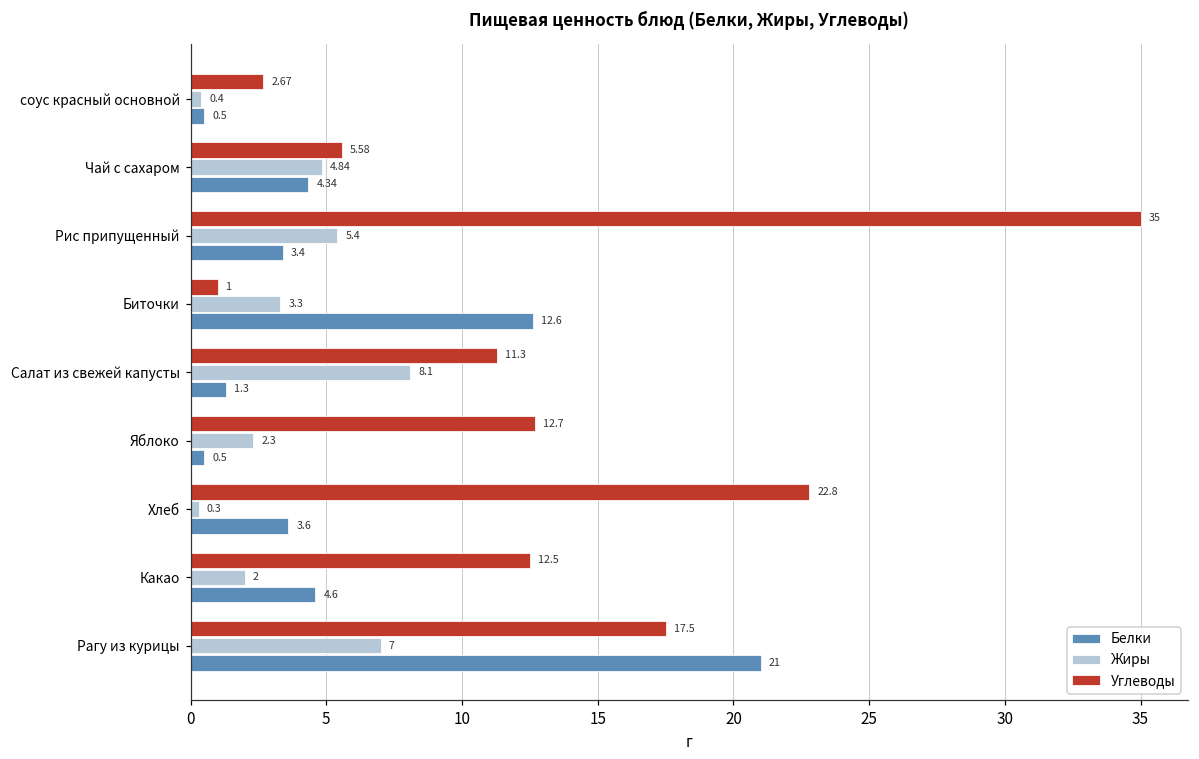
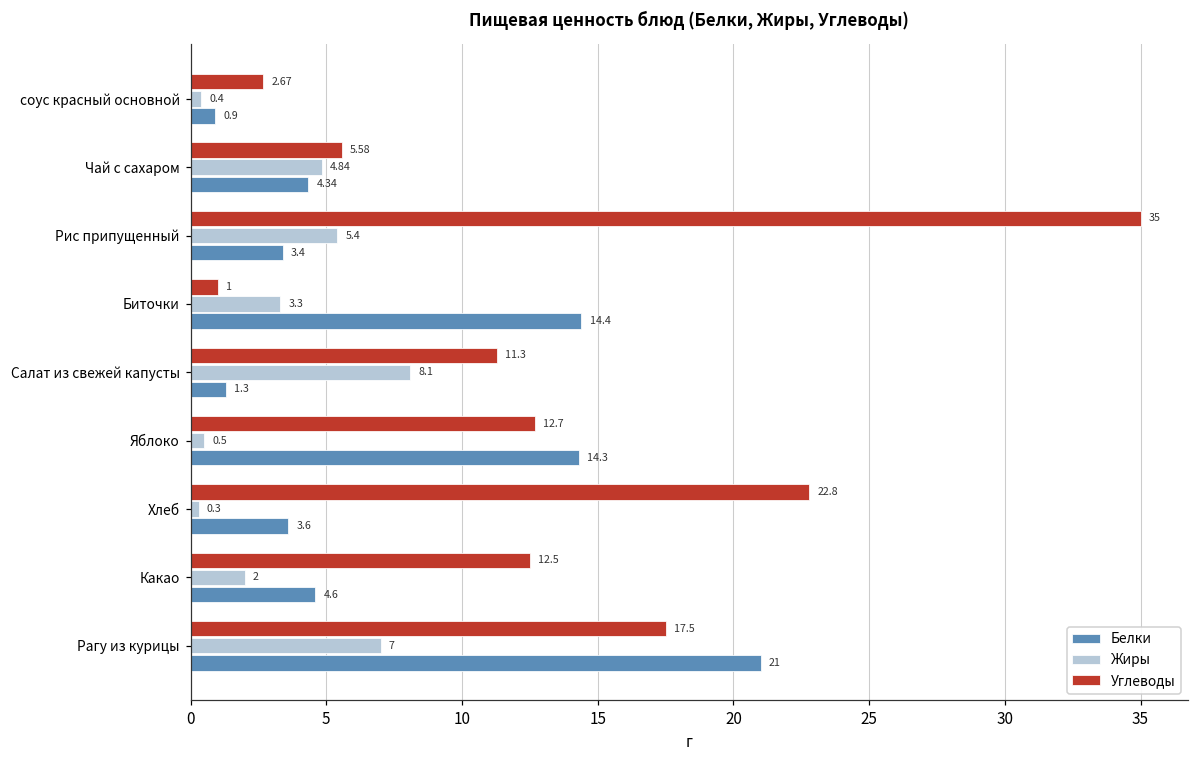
Белки, соус красный основной: 0.5 -> 0.9
Белки, Биточки: 12.6 -> 14.4
Жиры, Яблоко: 2.3 -> 0.5
Белки, Яблоко: 0.5 -> 14.3
